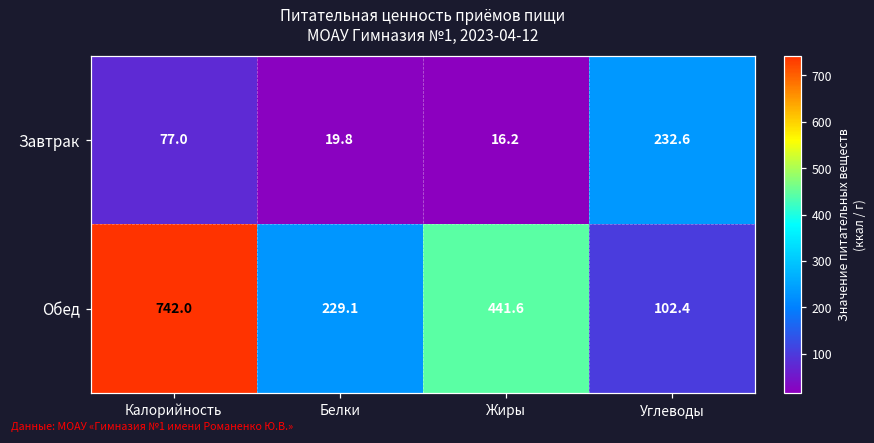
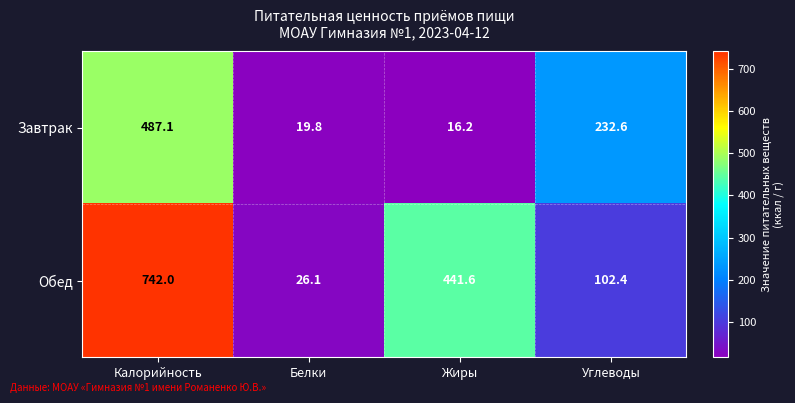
Завтрак, Калорийность: 77.0 -> 487.1
Обед, Белки: 229.1 -> 26.1
